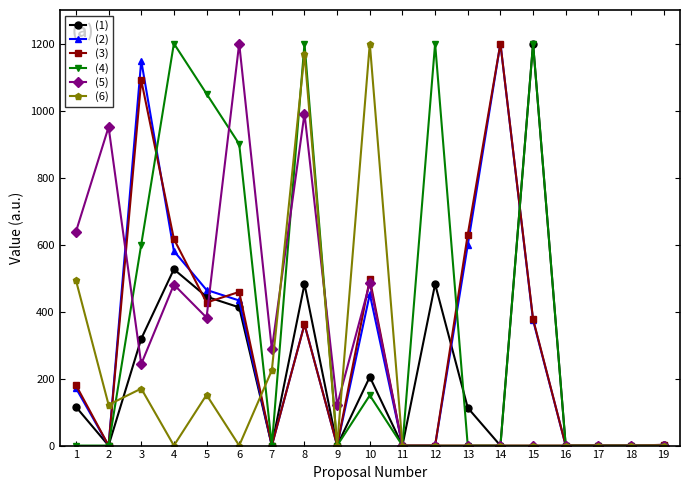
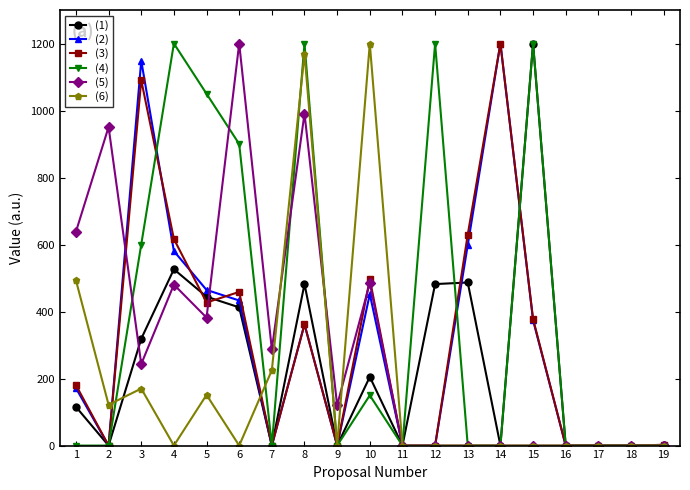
(1), 13: 110 -> 490
